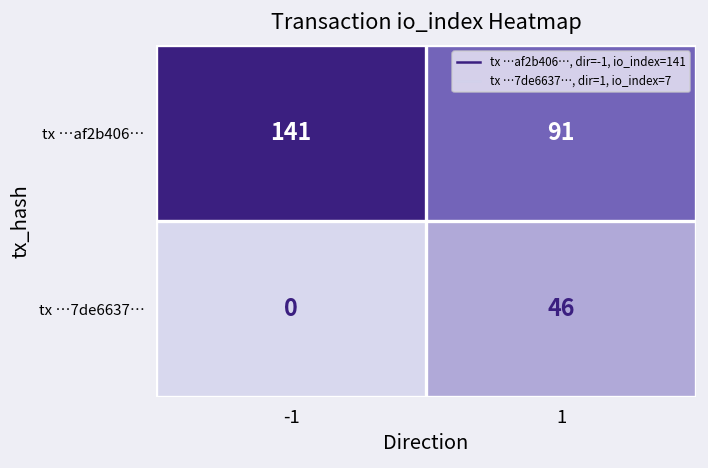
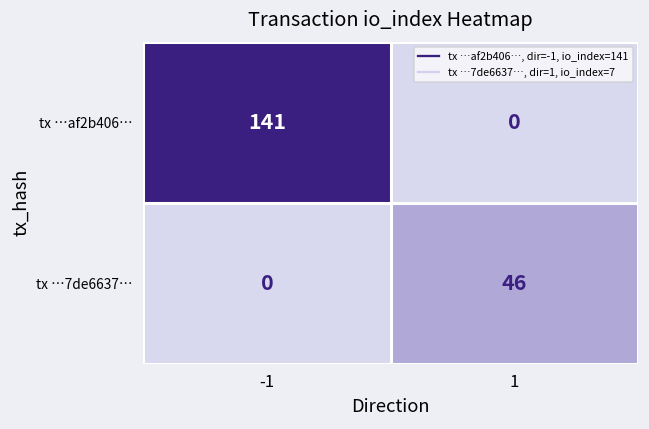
tx …af2b406…, 1: 91 -> 0
